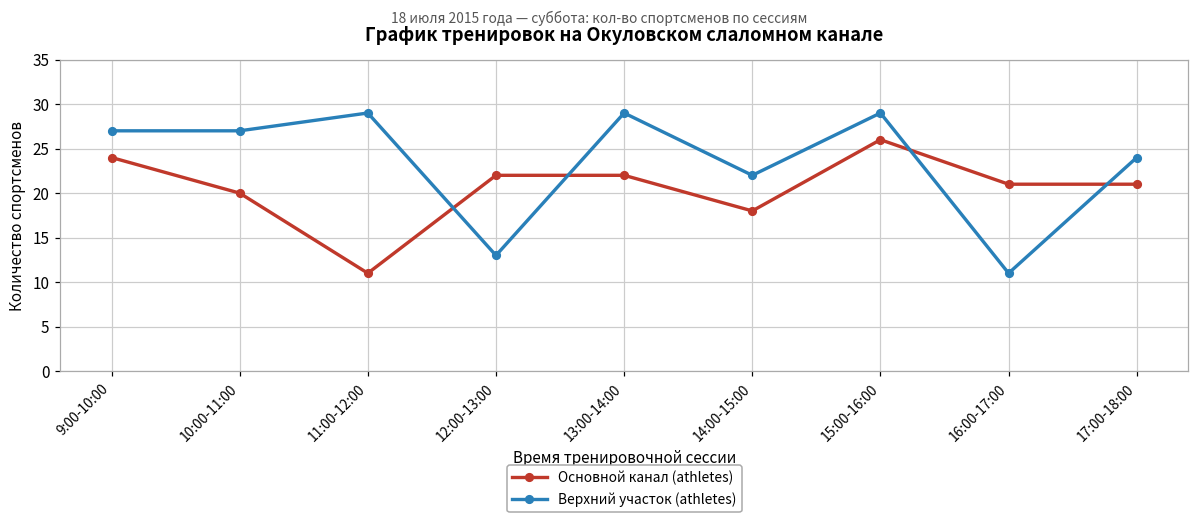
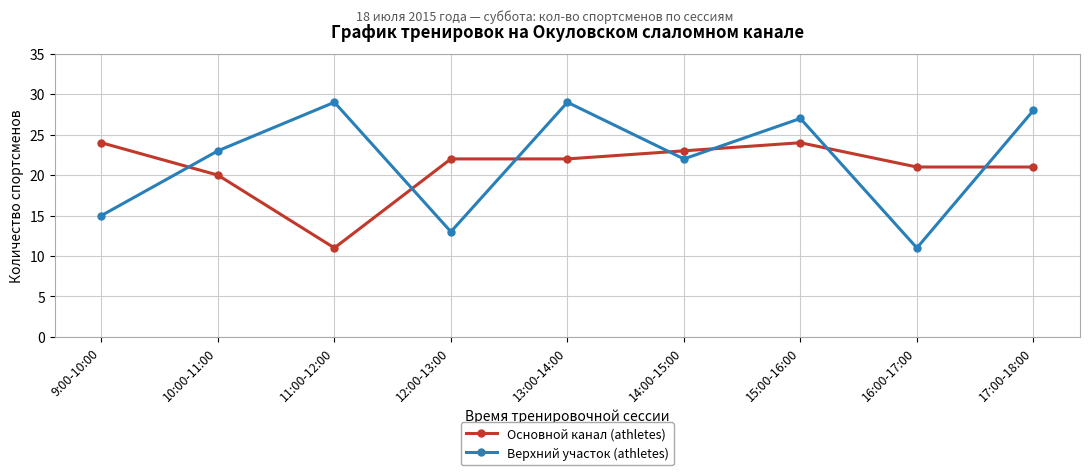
Верхний участок (athletes), 9:00-10:00: 27 -> 15
Верхний участок (athletes), 10:00-11:00: 27 -> 23
Основной канал (athletes), 14:00-15:00: 18 -> 23
Основной канал (athletes), 15:00-16:00: 26 -> 24
Верхний участок (athletes), 15:00-16:00: 29 -> 27
Верхний участок (athletes), 17:00-18:00: 24 -> 28
